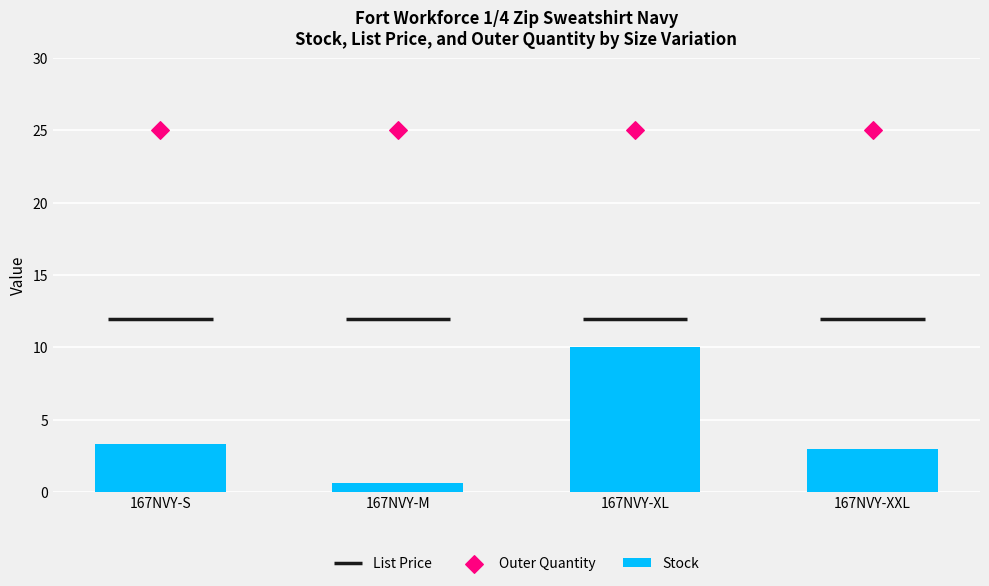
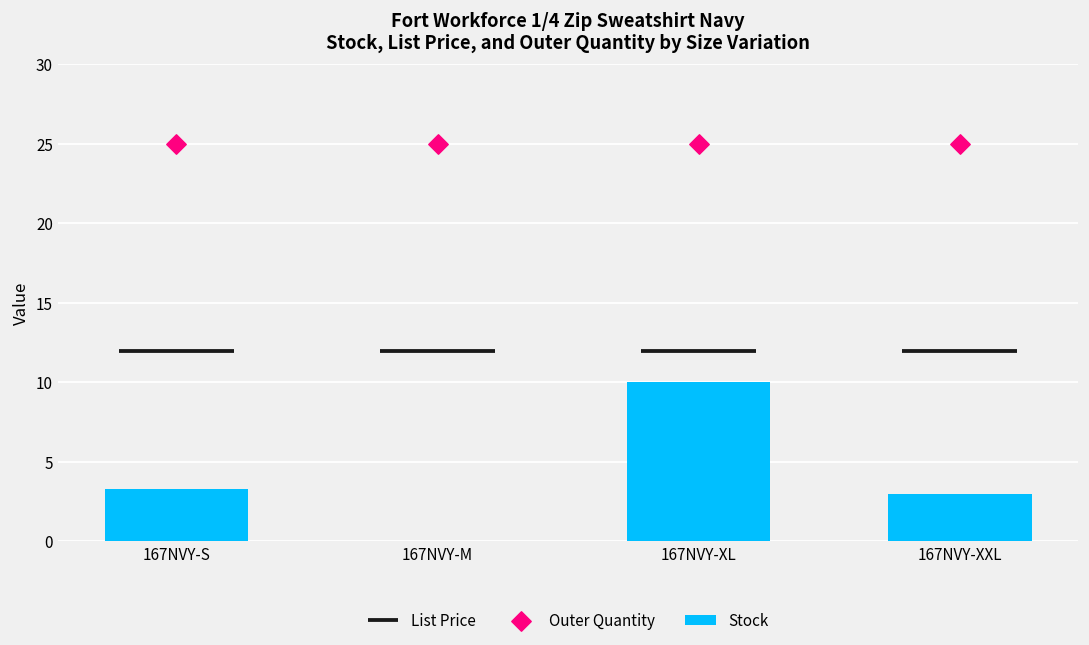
Stock, 167NVY-M: 0.6 -> 0.0
